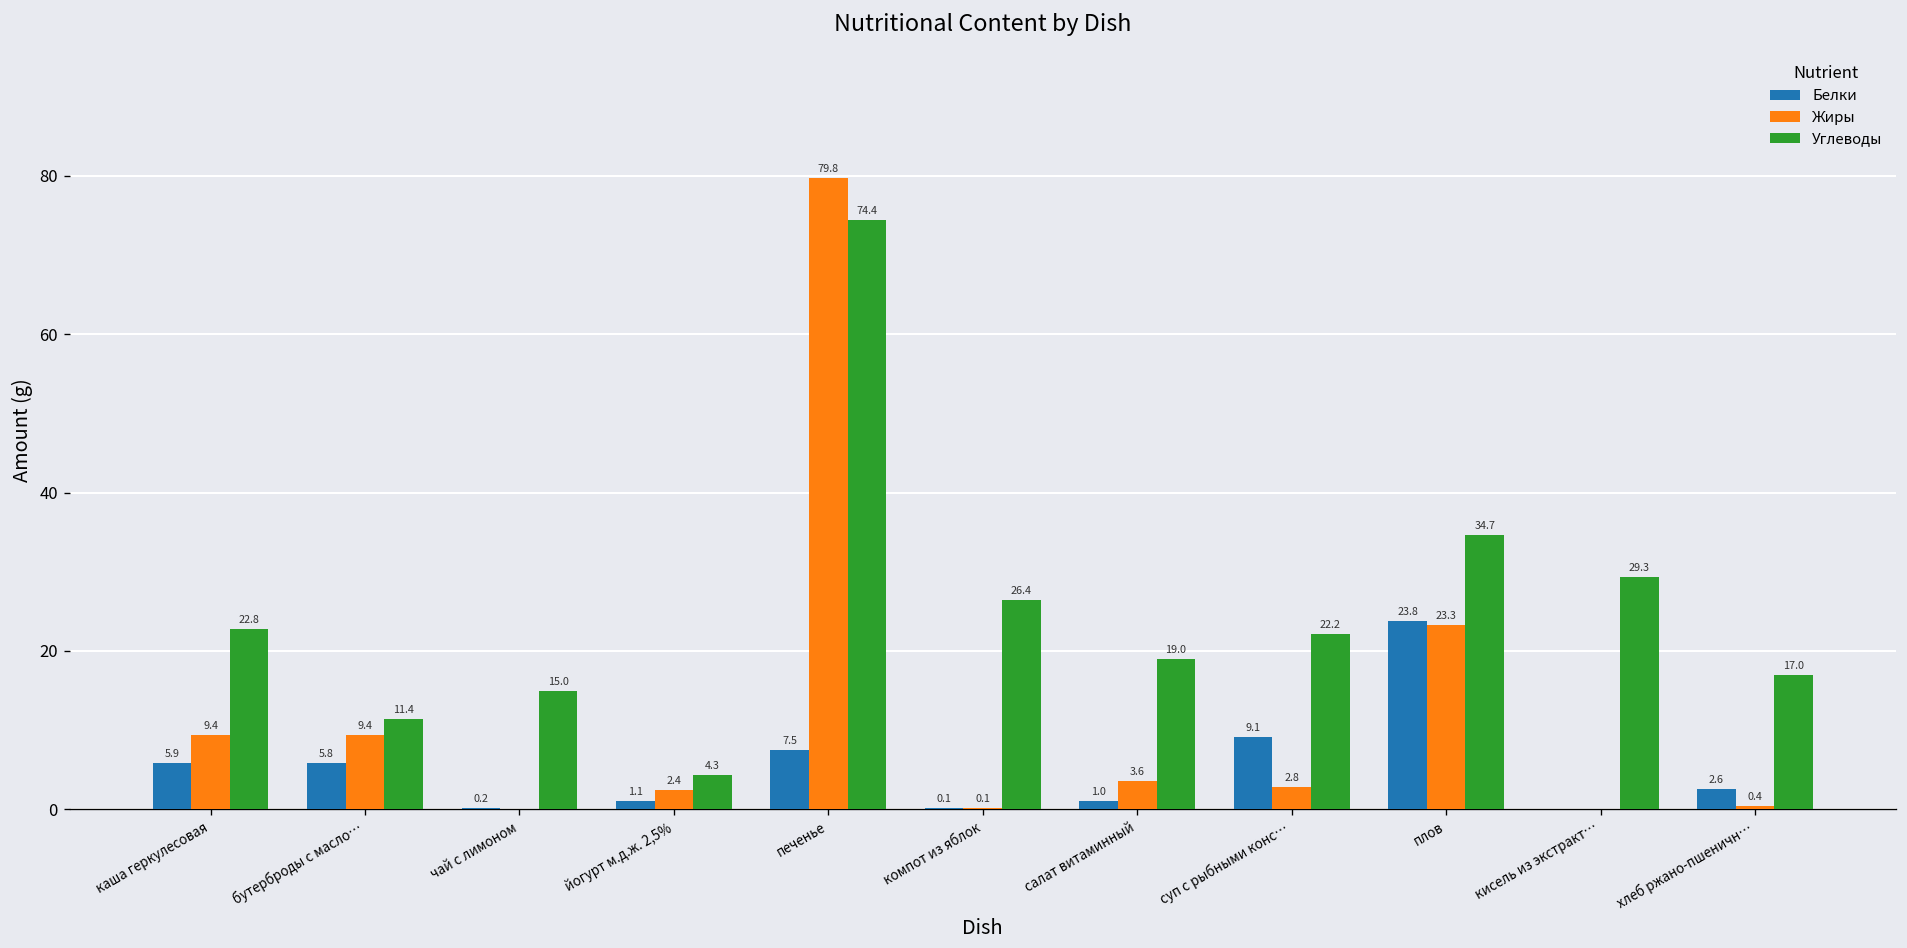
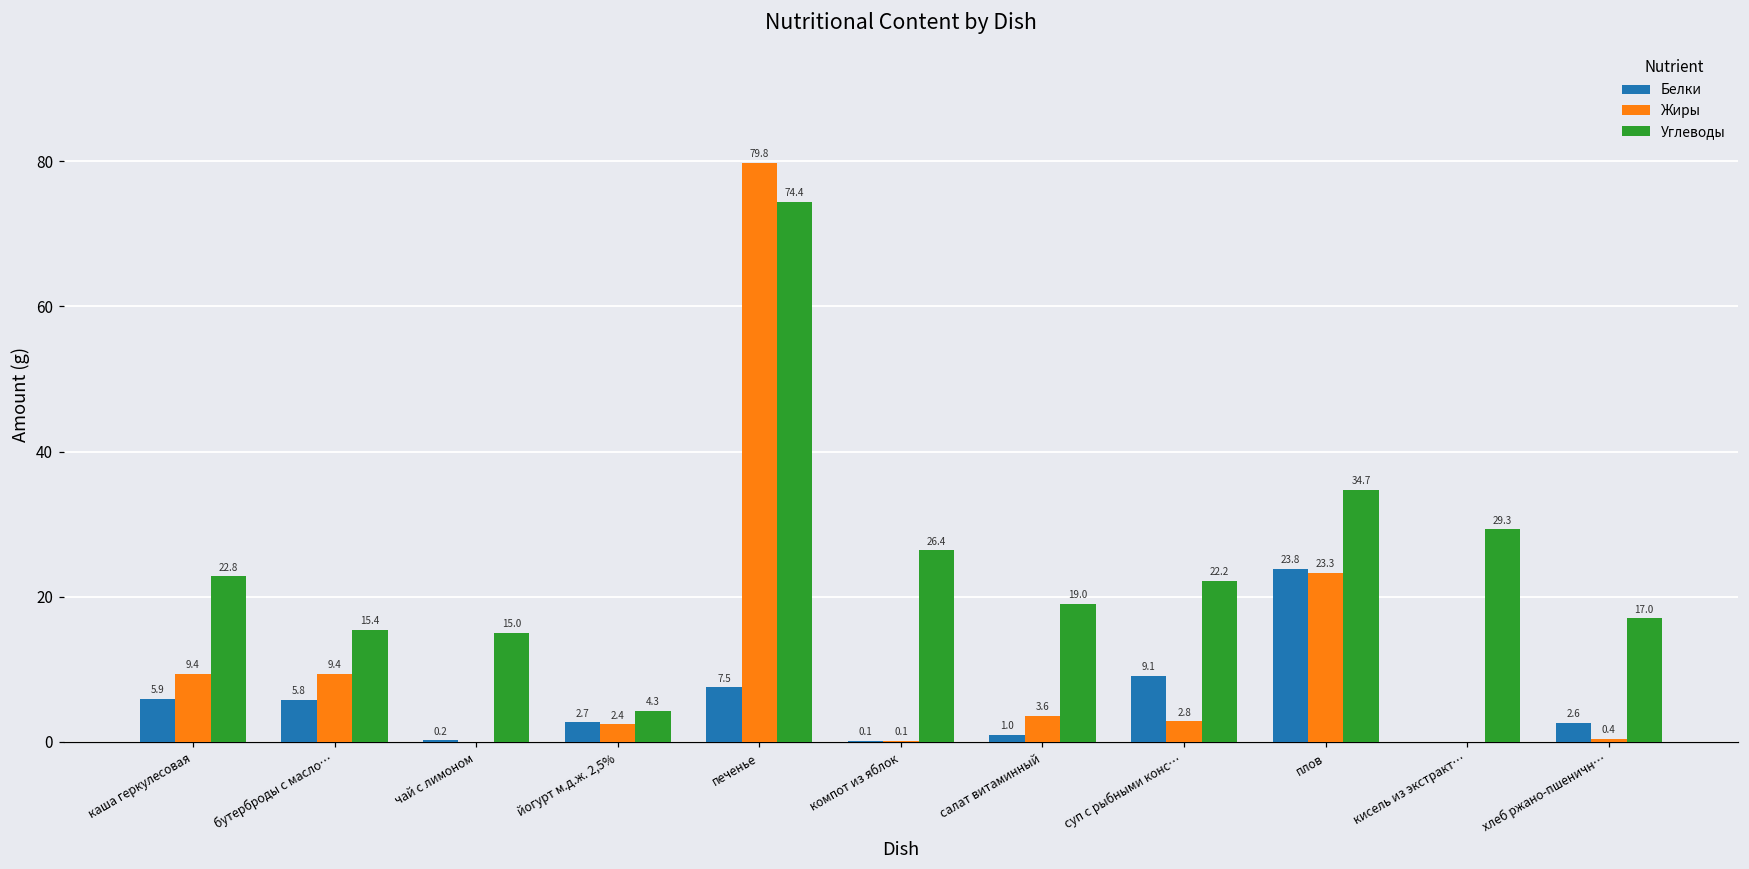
Углеводы, бутерброды с масло…: 11.4 -> 15.4
Белки, йогурт м.д.ж. 2,5%: 1.1 -> 2.7
